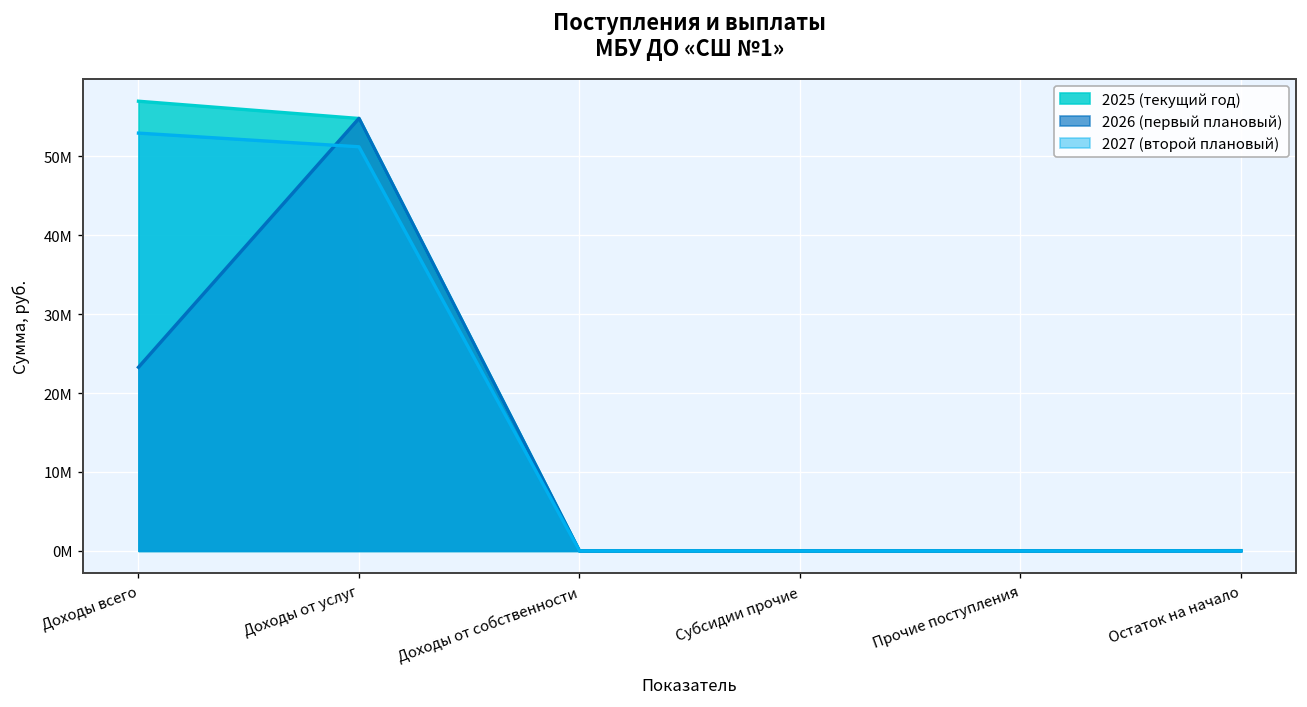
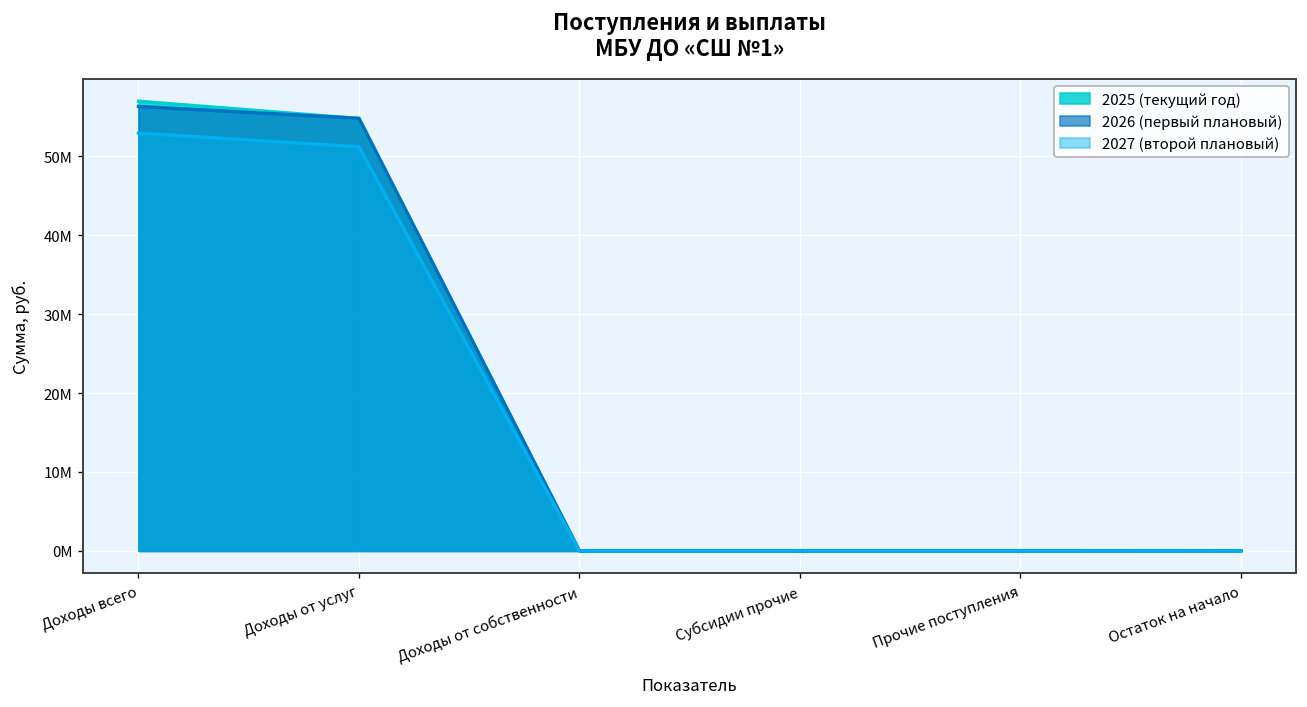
2026 (первый плановый), Доходы всего: 23М -> 56М
